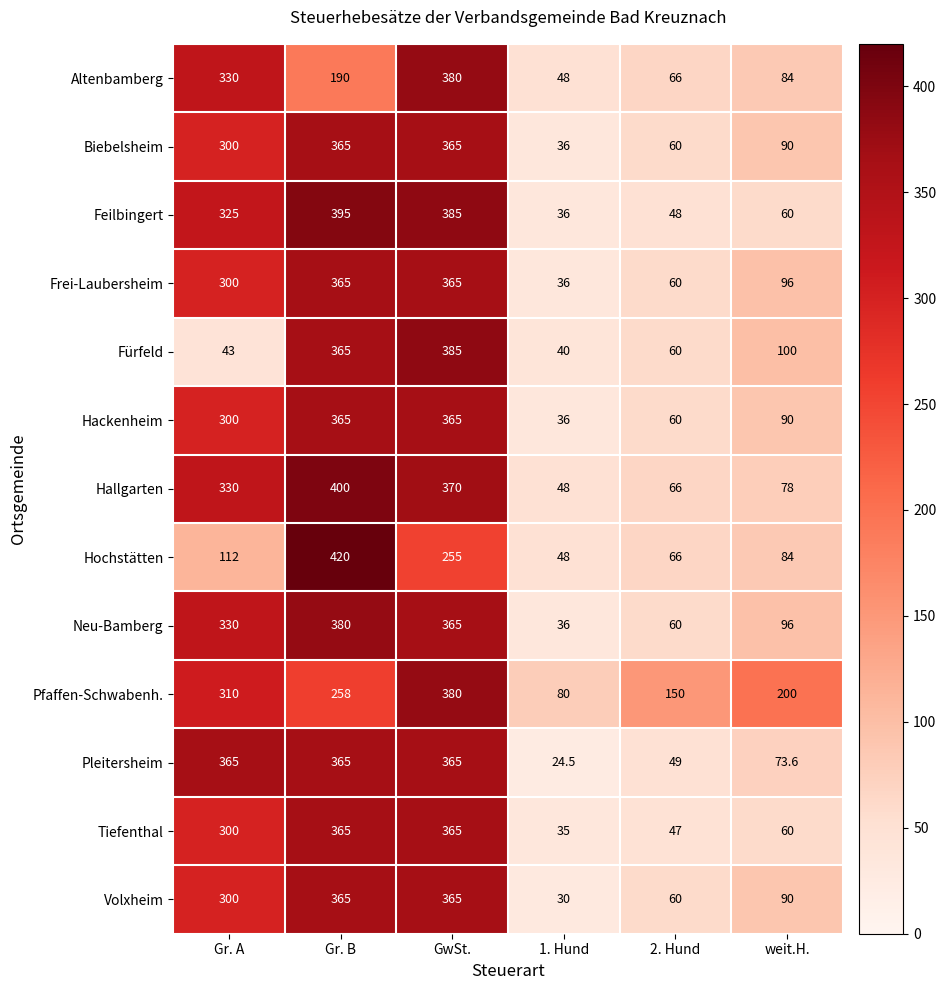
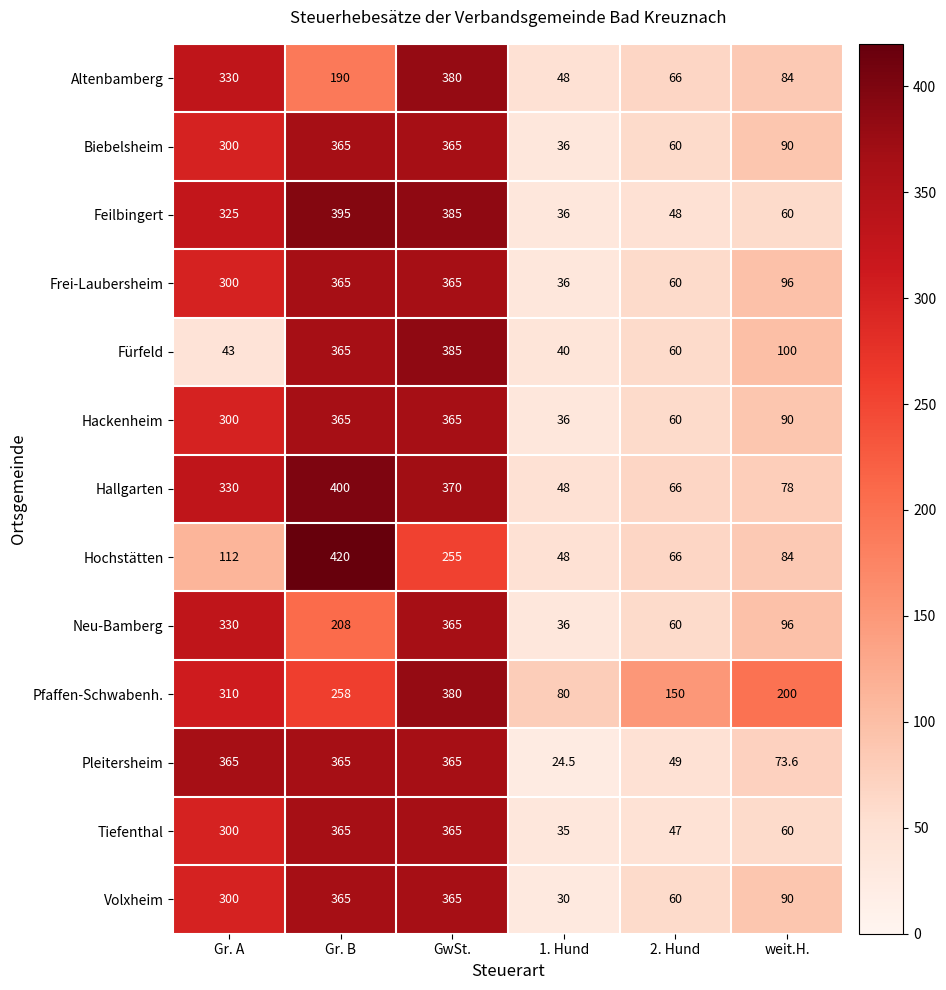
Neu-Bamberg, Gr. B: 380 -> 208
